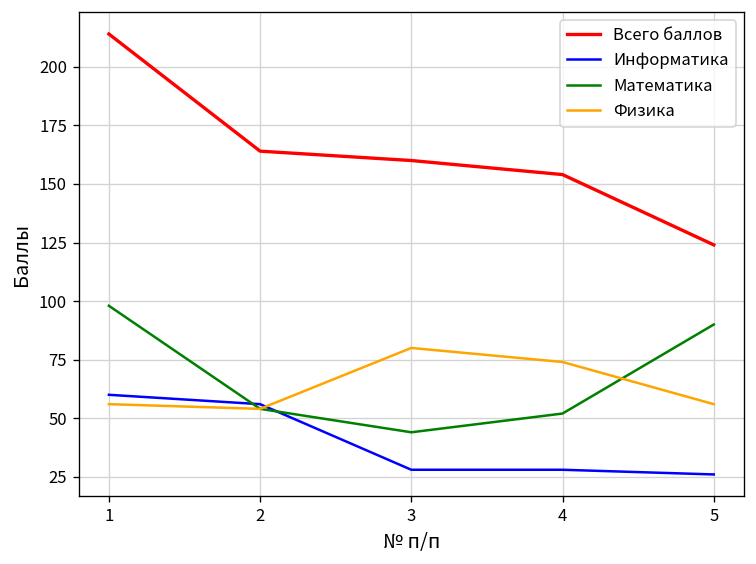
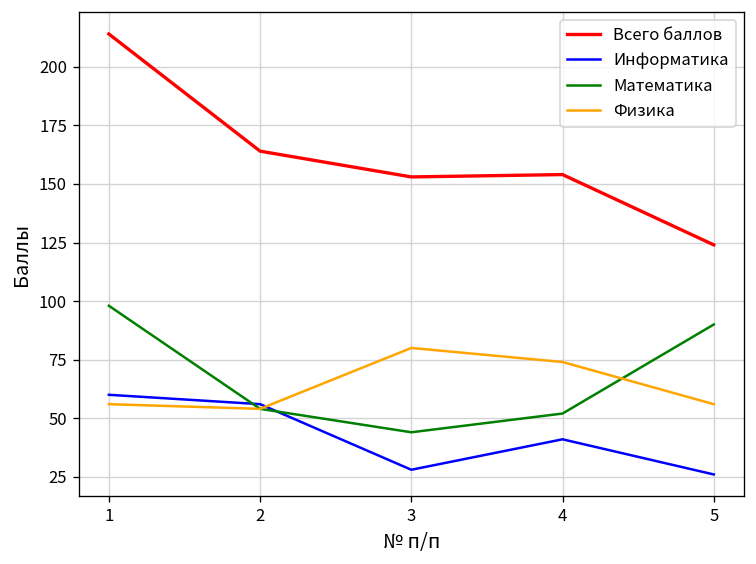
Всего баллов, 3: 160 -> 153
Информатика, 4: 28 -> 41
